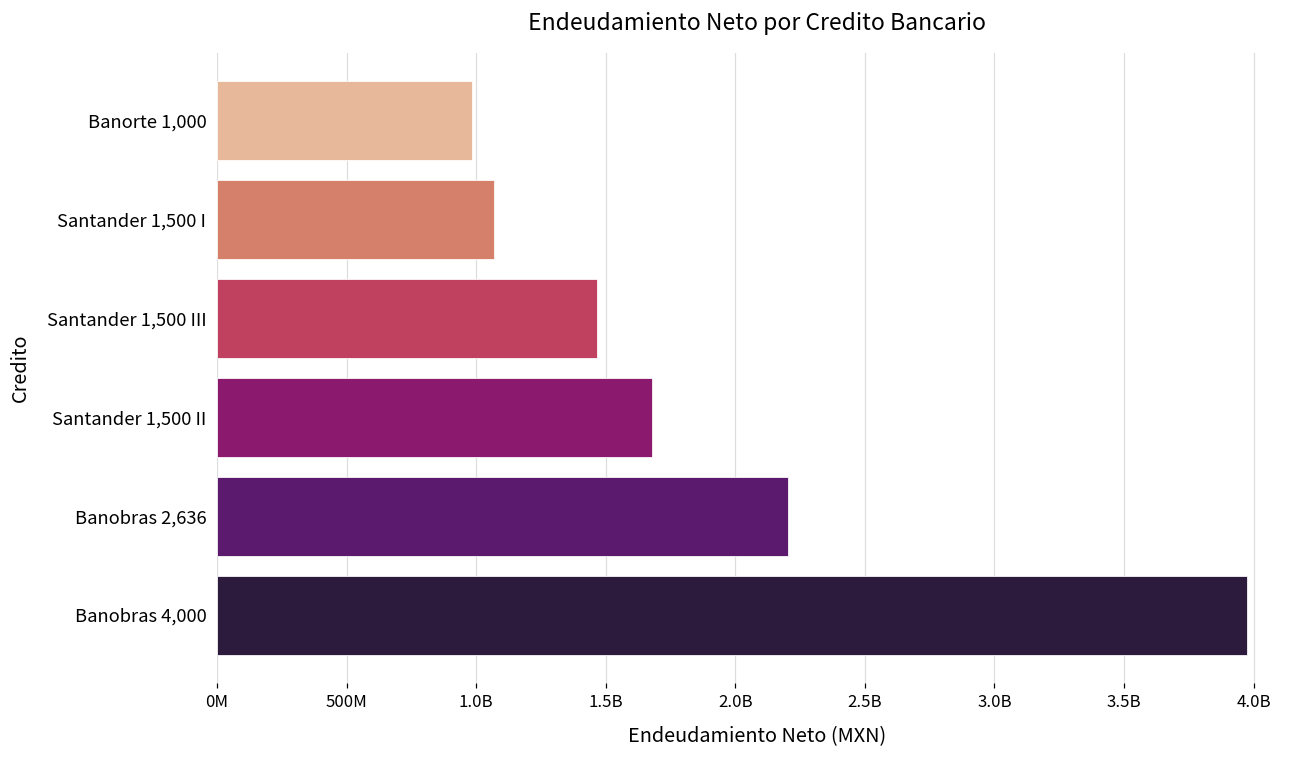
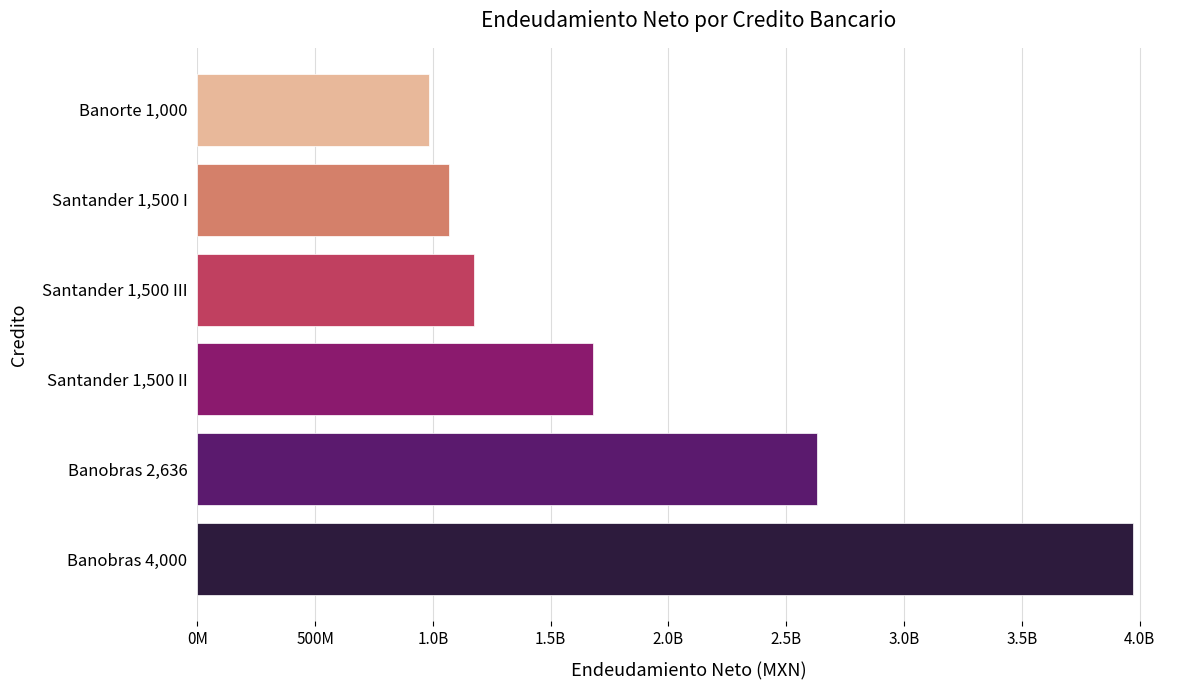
Santander 1,500 III: 1470000000 -> 1170000000
Banobras 2,636: 2200000000 -> 2630000000
